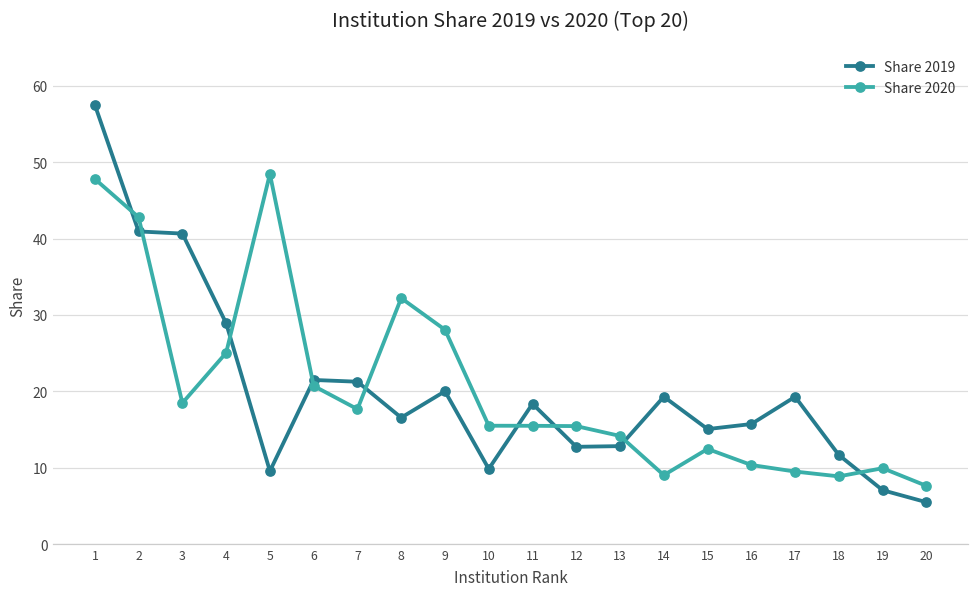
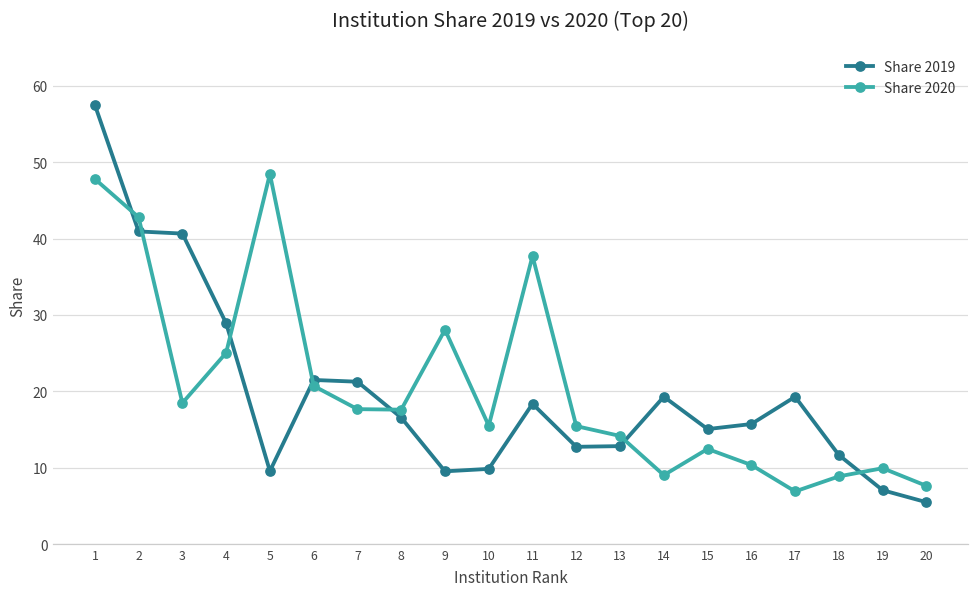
Share 2020, 8: 32 -> 18
Share 2019, 9: 20 -> 10
Share 2020, 11: 15 -> 38
Share 2020, 17: 10 -> 7
